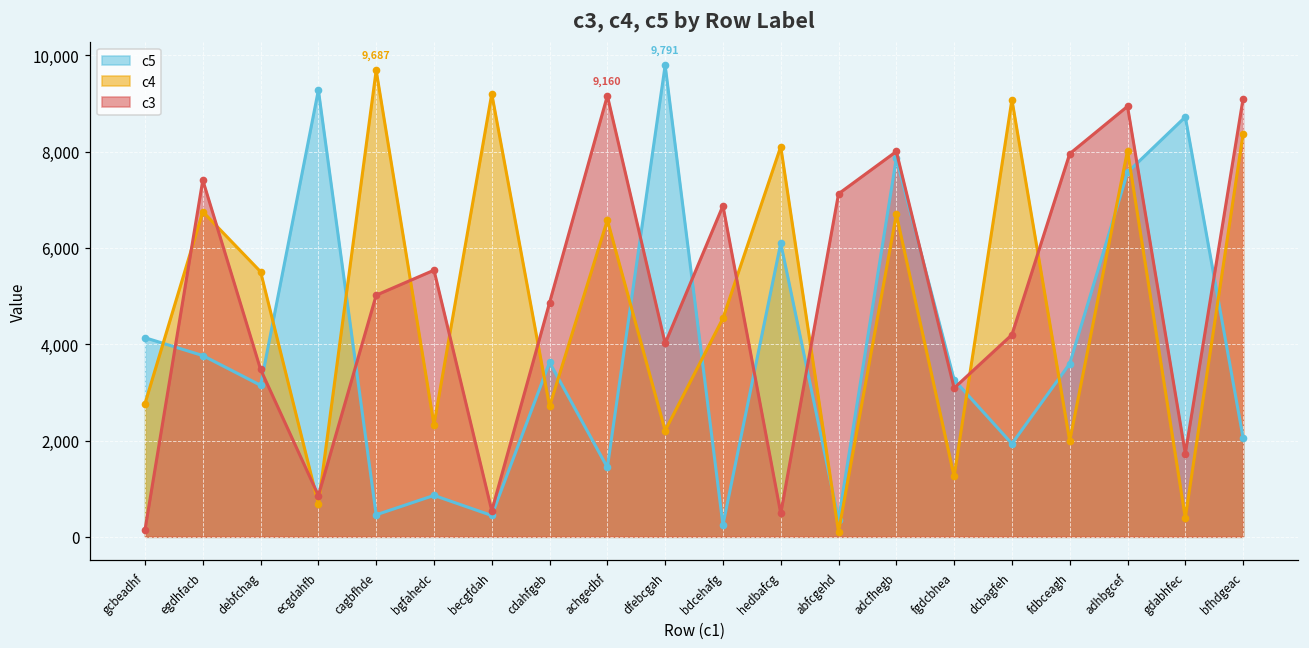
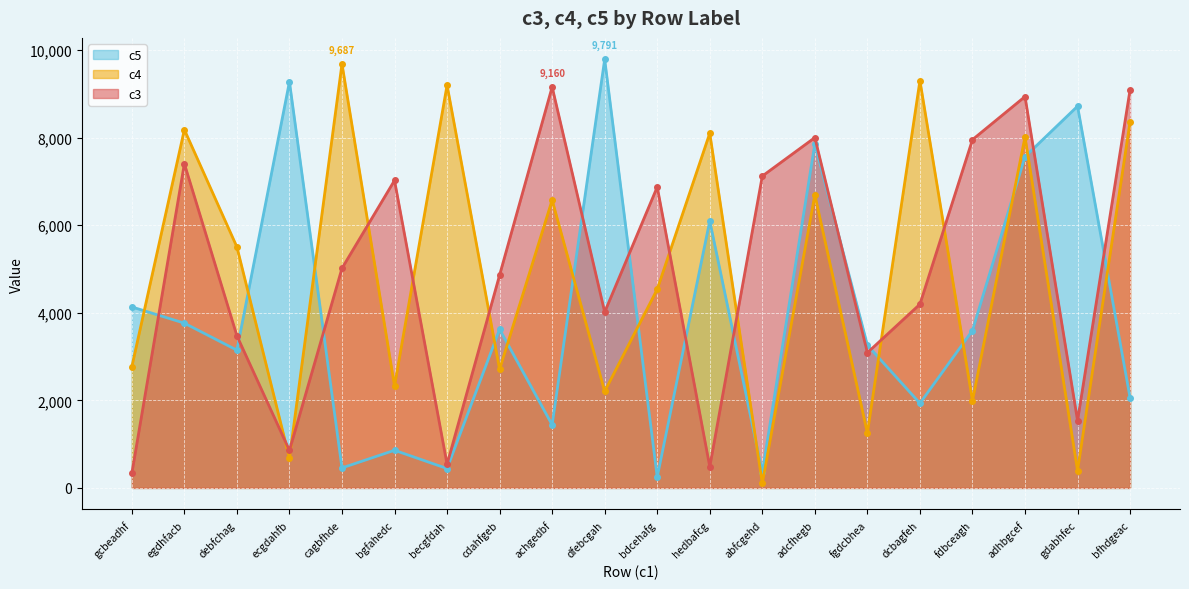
c3, gcbeadhf: 100 -> 300
c4, egdhfacb: 6,800 -> 8,200
c3, bgfahedc: 5,500 -> 7,000
c4, dcbagfeh: 9,100 -> 9,300
c3, gdabhfec: 1,700 -> 1,500
